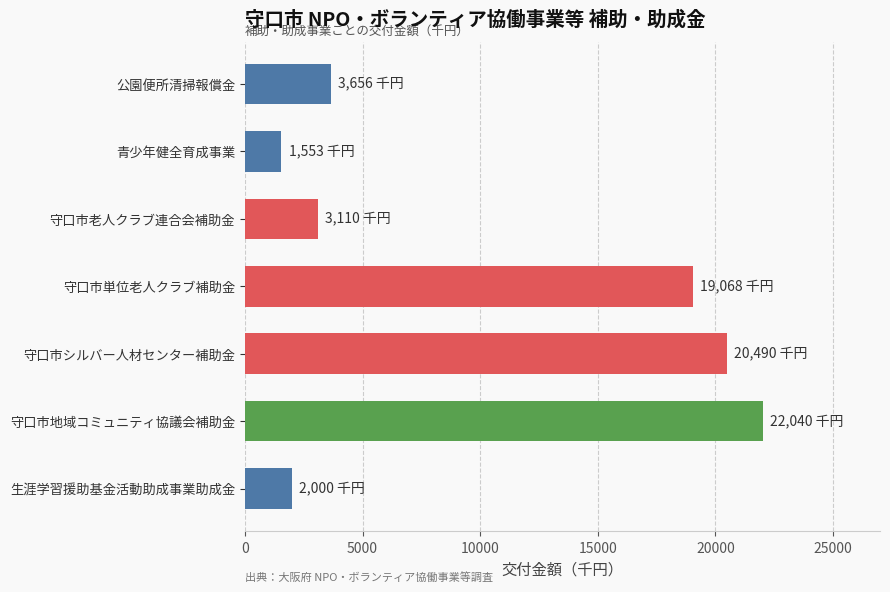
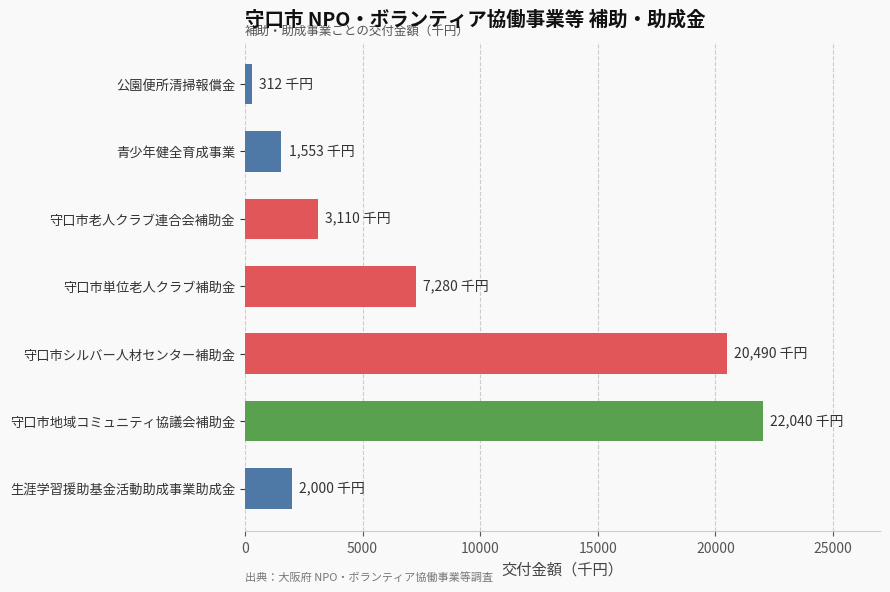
公園便所清掃報償金: 3,656 -> 312
守口市単位老人クラブ補助金: 19,068 -> 7,280
